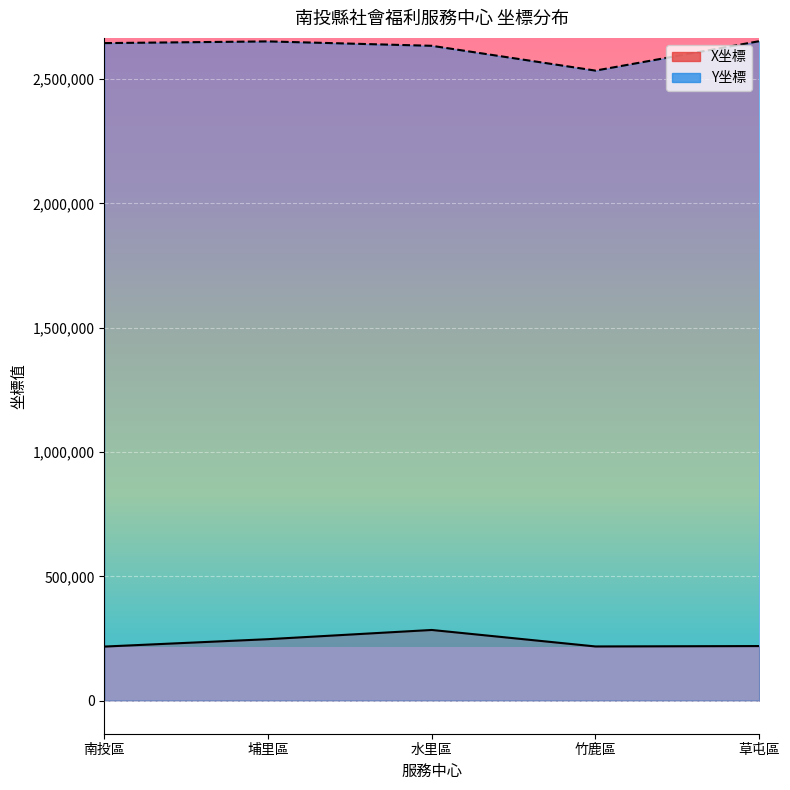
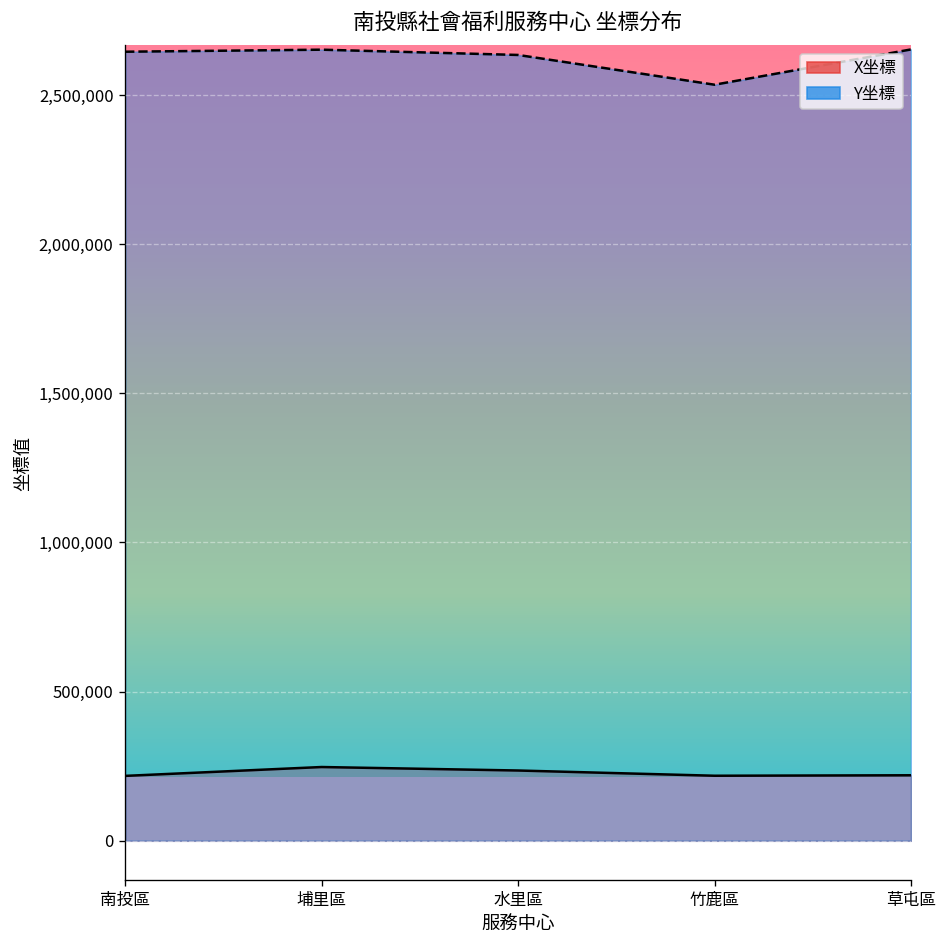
X坐標, 水里區: 280,000 -> 240,000
